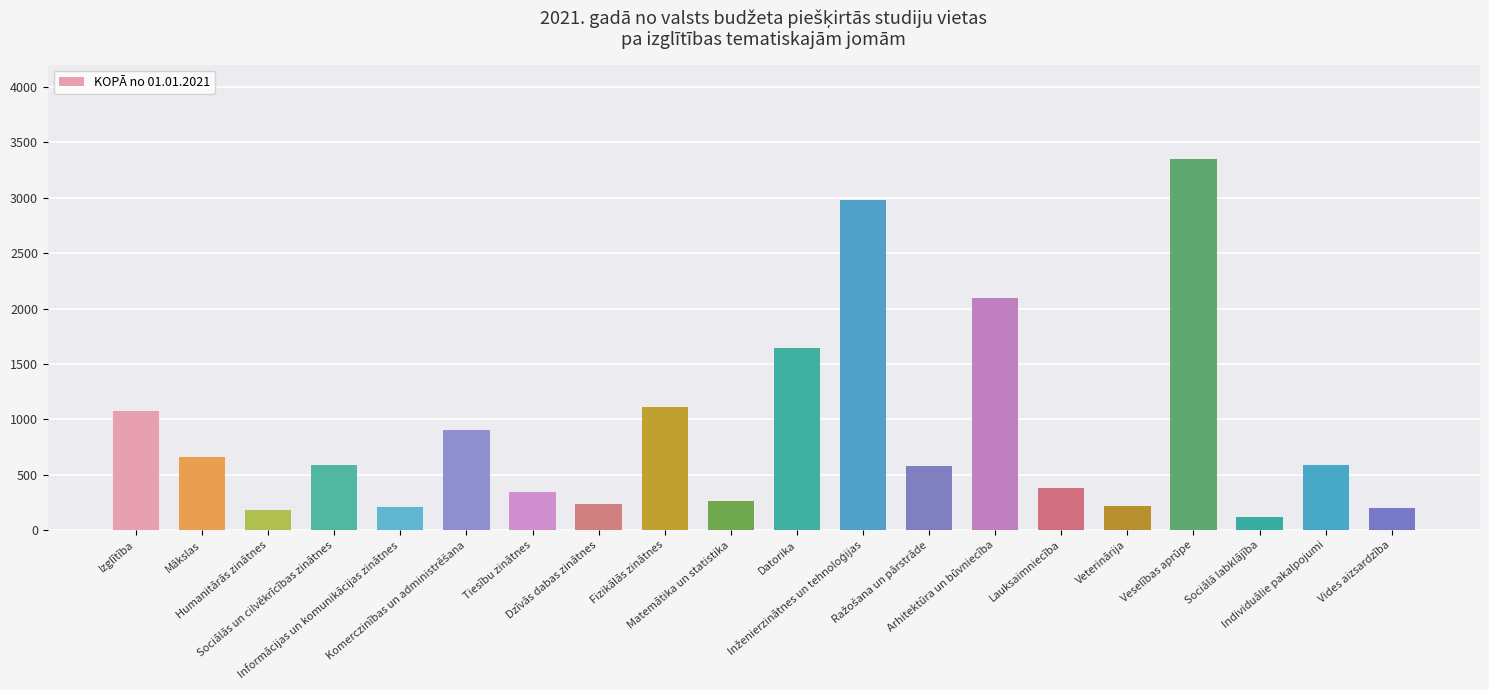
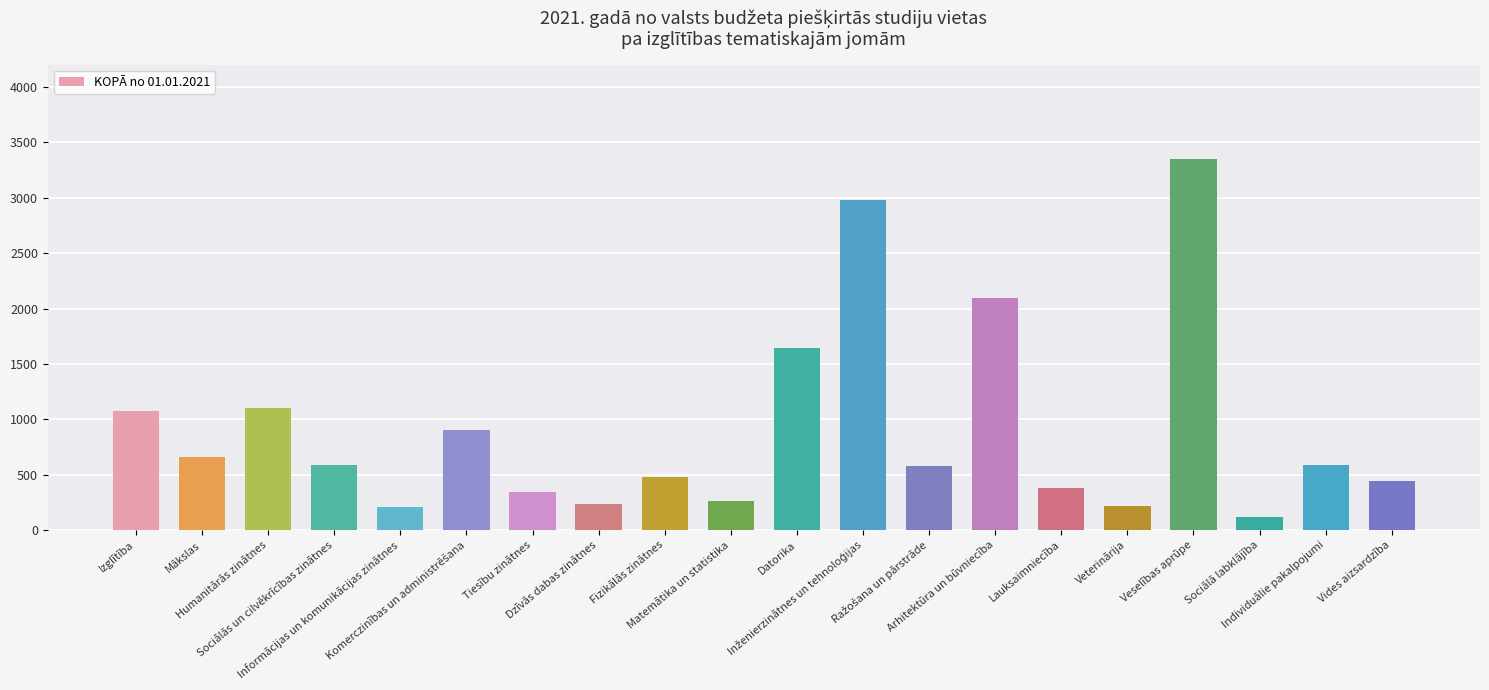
Humanitārās zinātnes: 190 -> 1110
Fizikālās zinātnes: 1110 -> 480
Vides aizsardzība: 200 -> 440
